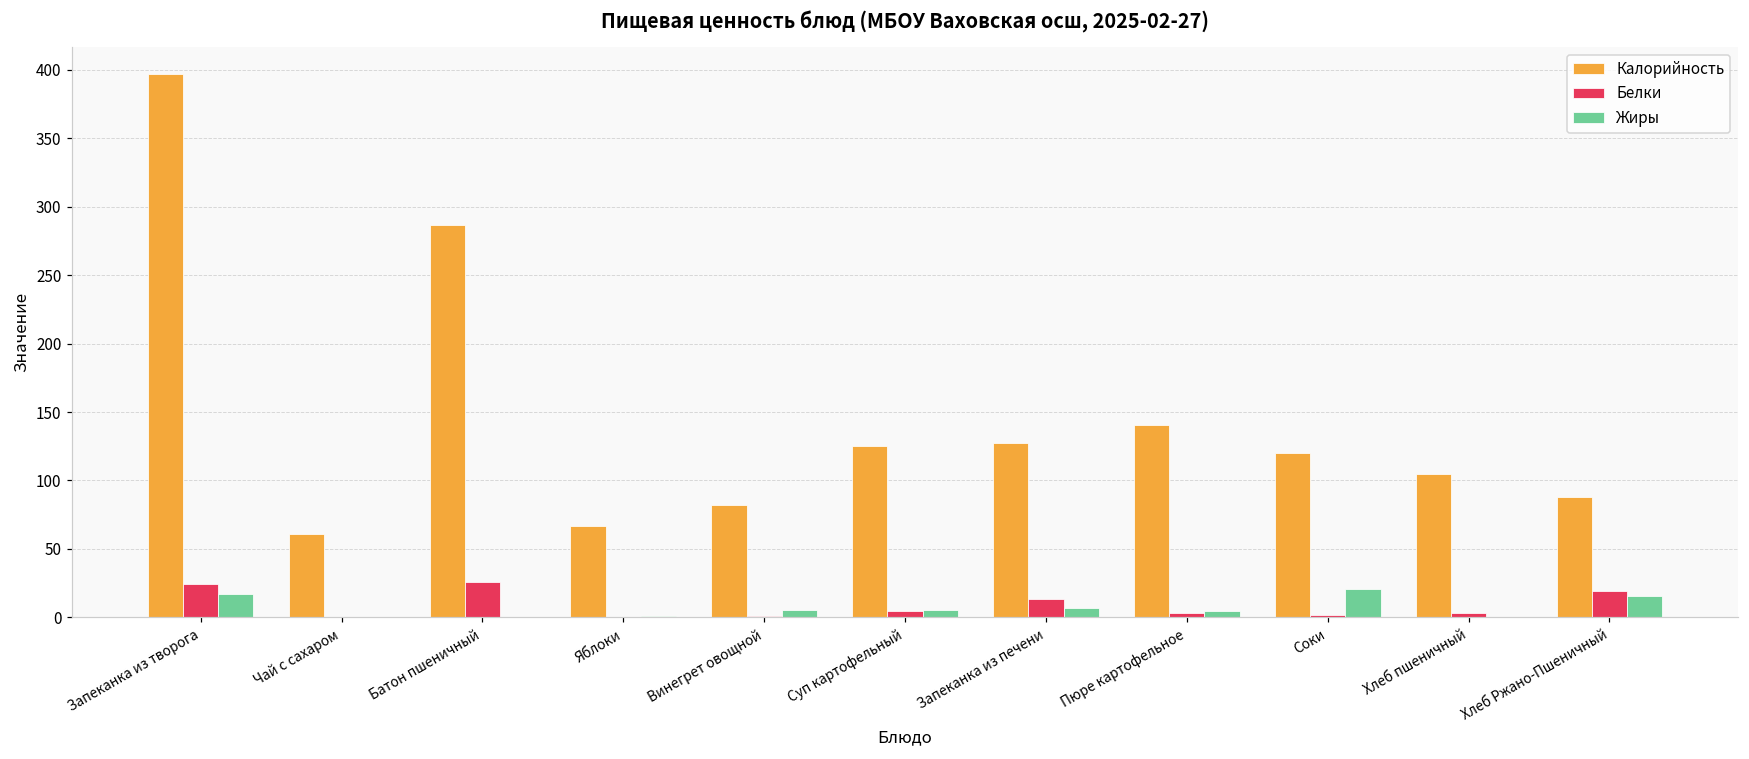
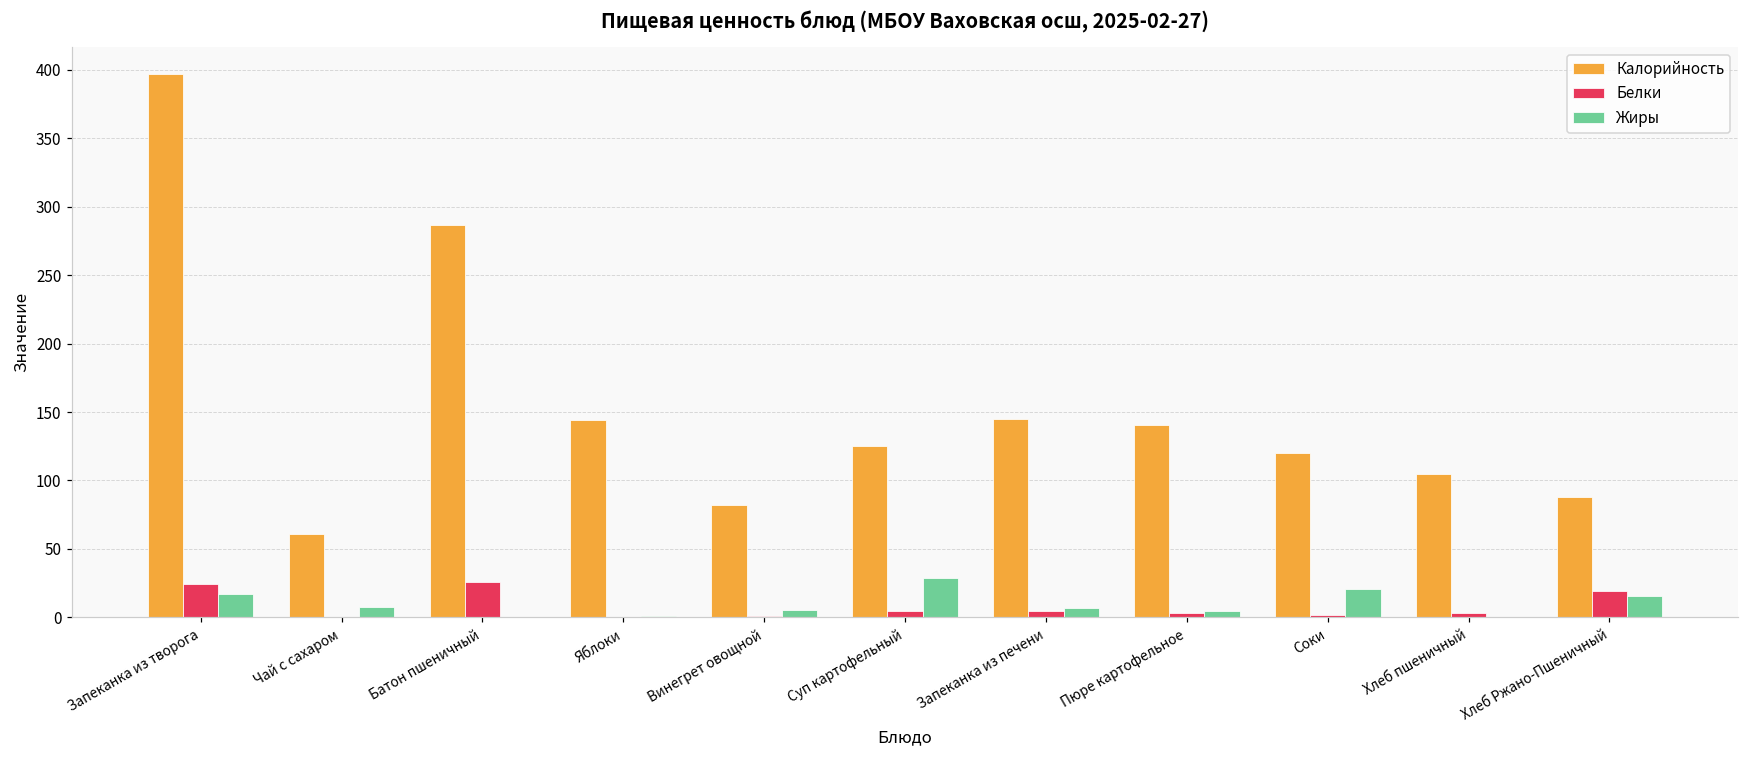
Жиры, Чай с сахаром: 0 -> 8
Калорийность, Яблоки: 67 -> 144
Жиры, Суп картофельный: 5 -> 29
Калорийность, Запеканка из печени: 128 -> 145
Белки, Запеканка из печени: 13 -> 4
